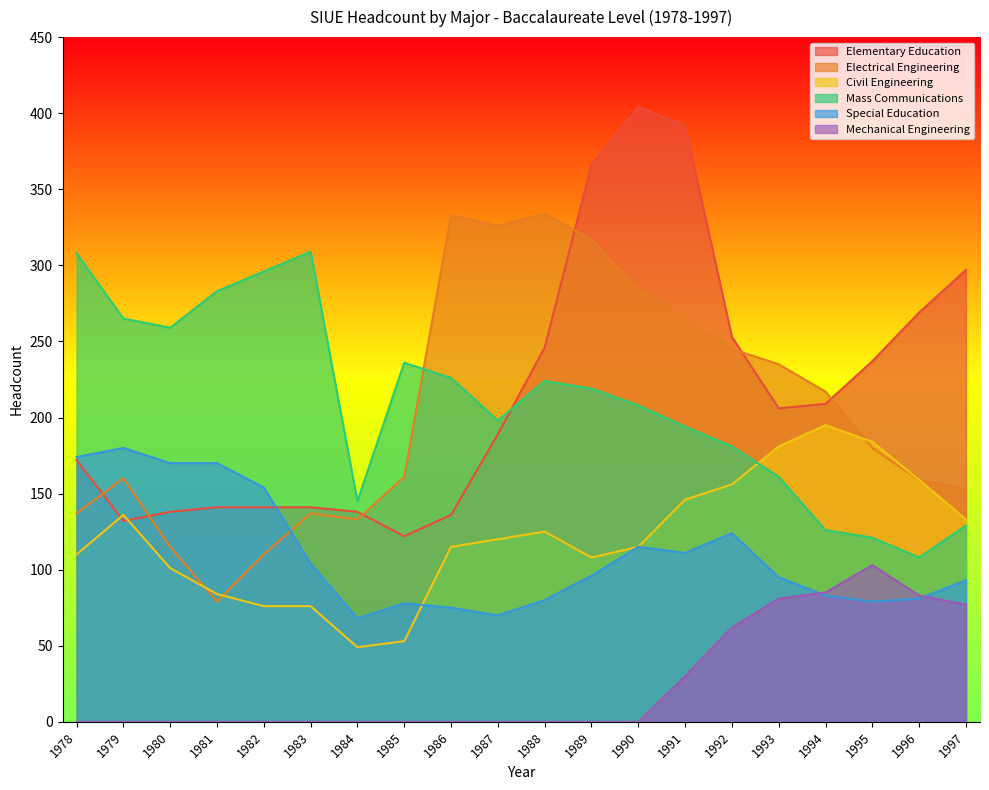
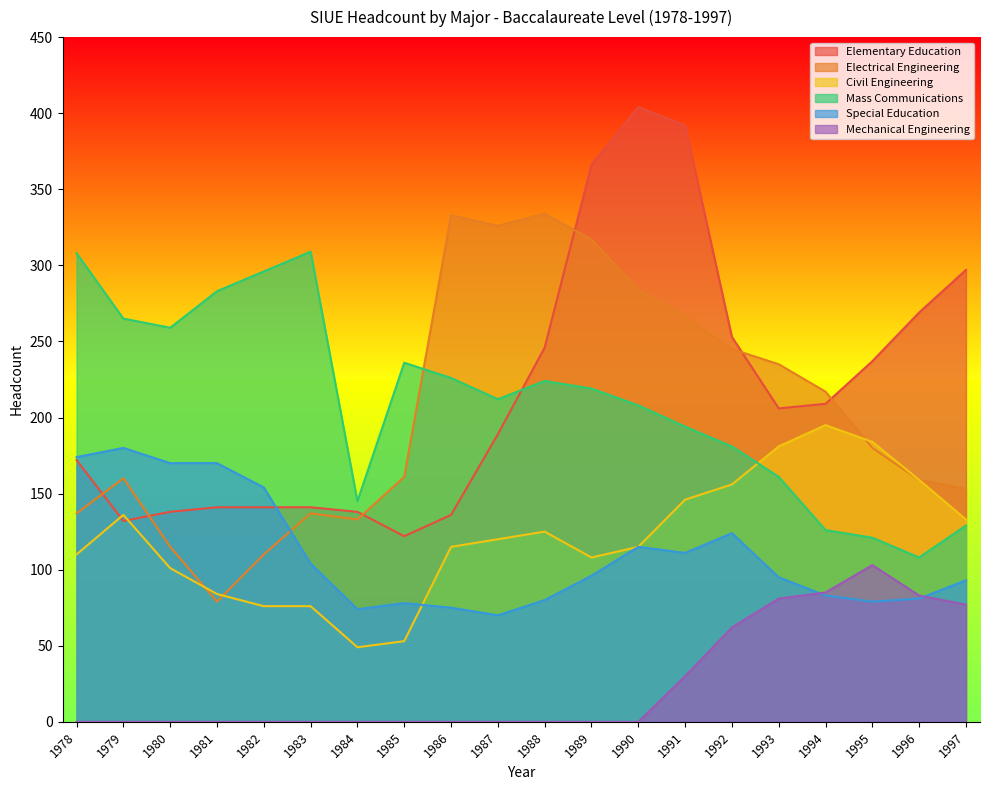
Special Education, 1984: 68 -> 74
Mass Communications, 1987: 198 -> 212
